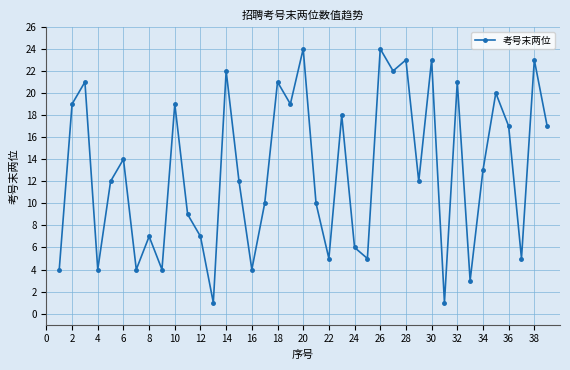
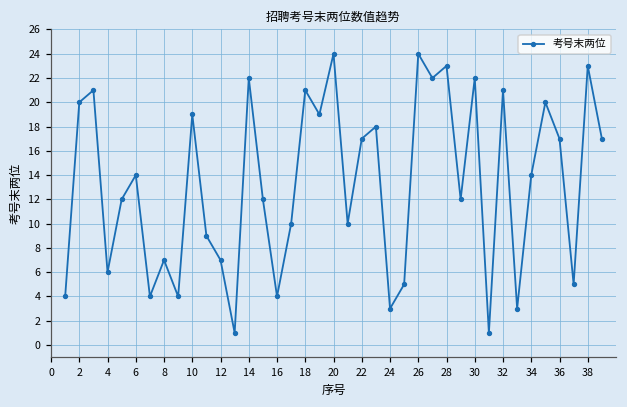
2: 19 -> 20
4: 4 -> 6
22: 5 -> 17
24: 6 -> 3
30: 23 -> 22
34: 13 -> 14
